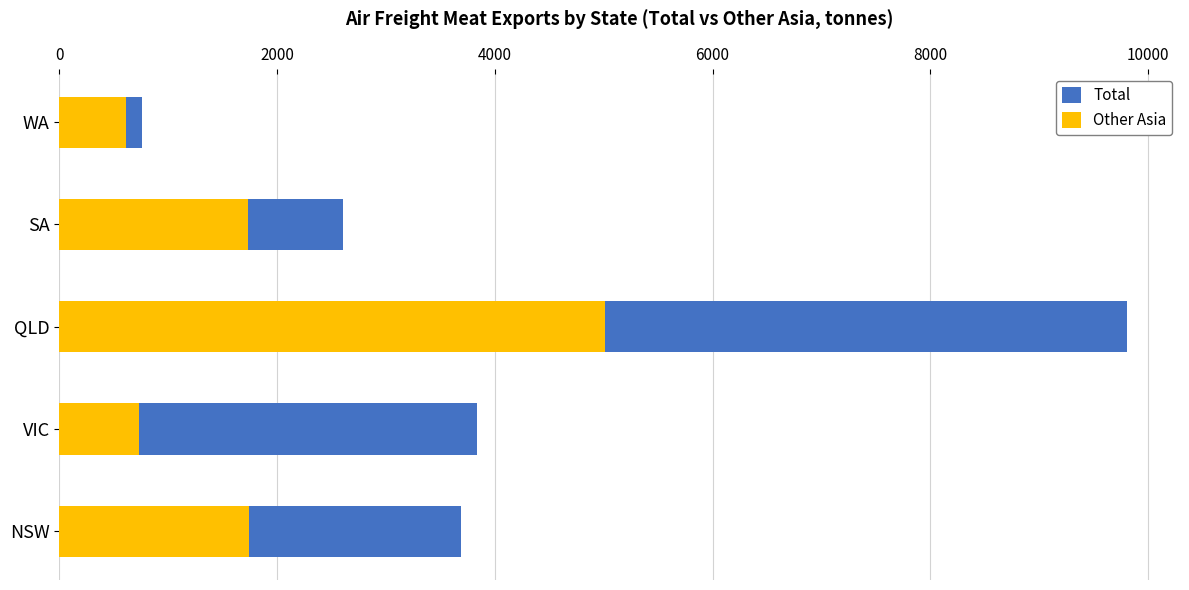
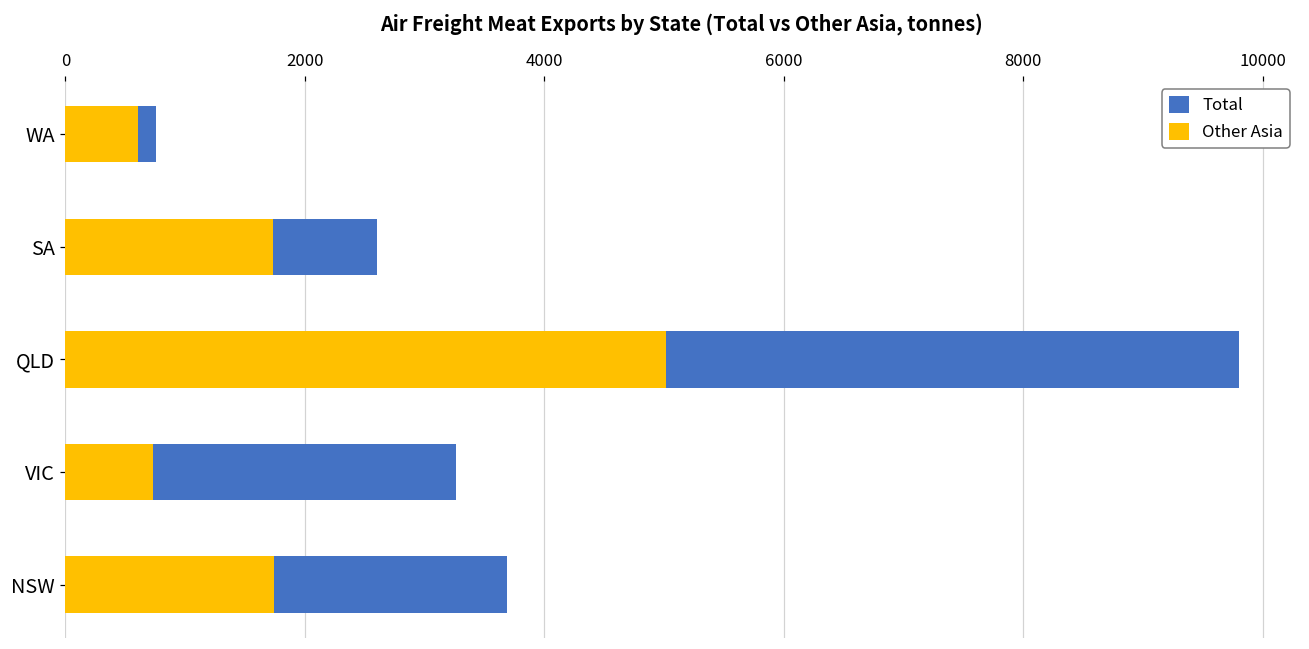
Total, VIC: 3830 -> 3260
